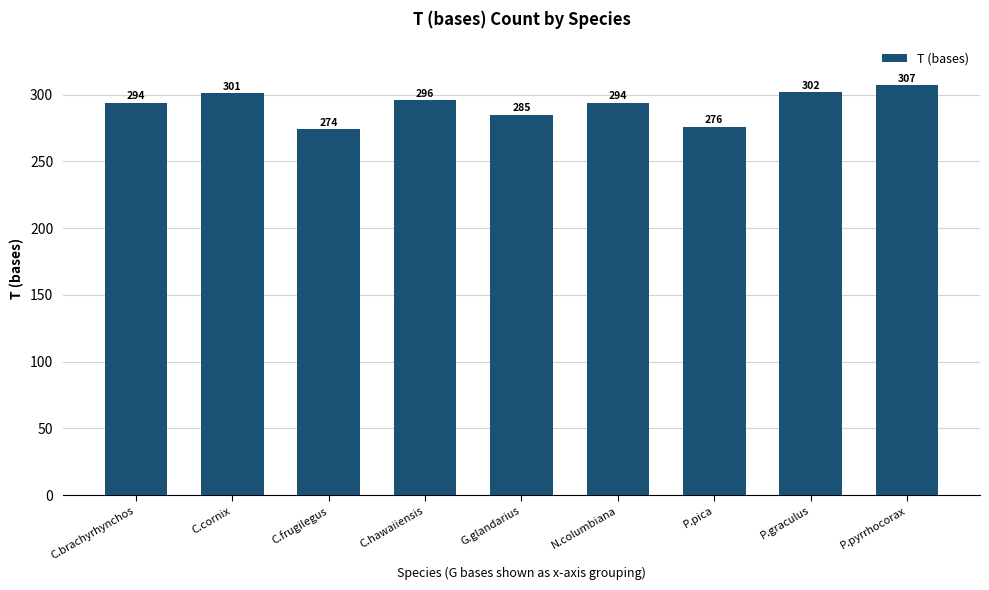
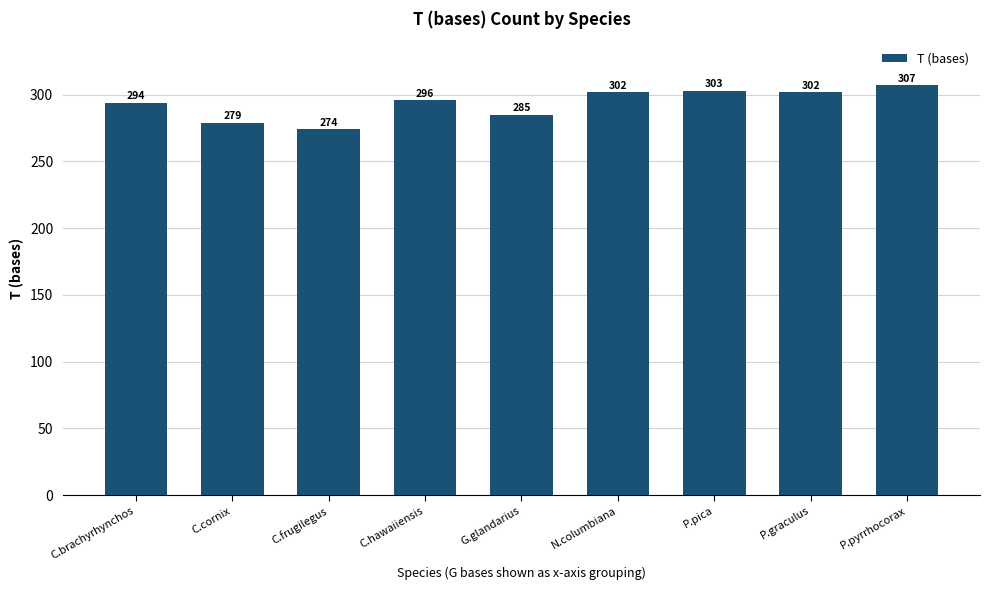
C.cornix: 301 -> 279
N.columbiana: 294 -> 302
P.pica: 276 -> 303
